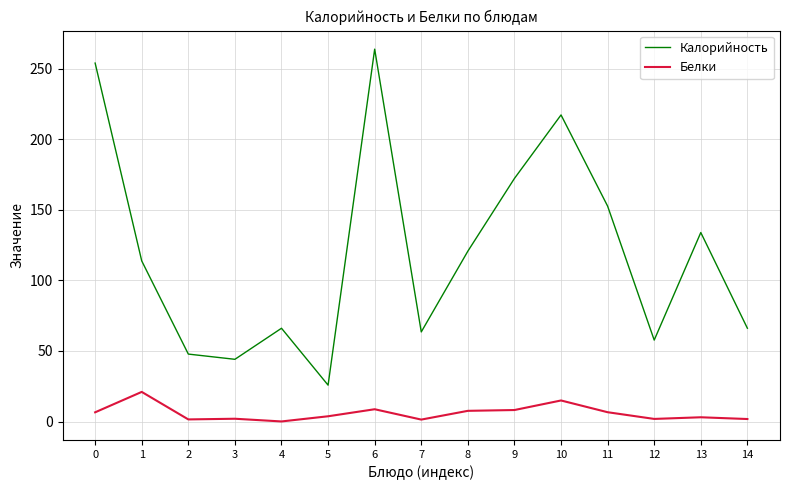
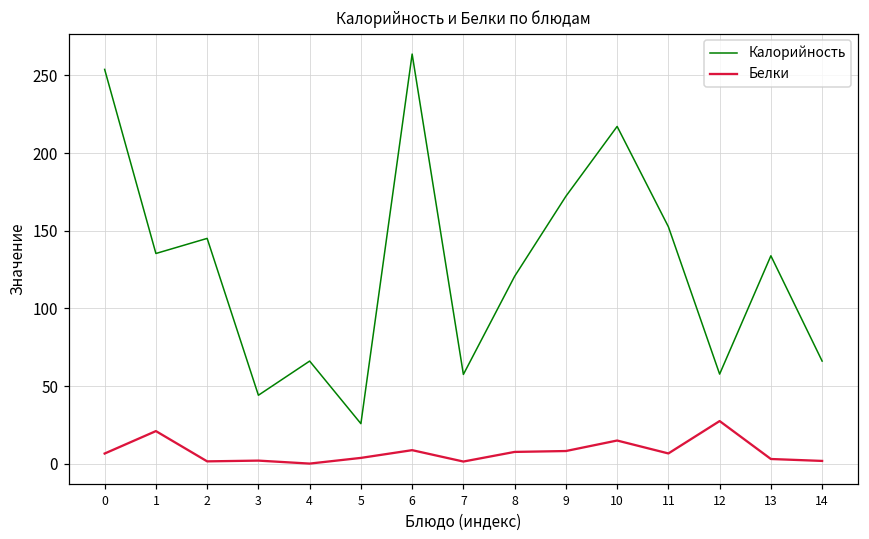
Калорийность, 1: 114 -> 135
Калорийность, 2: 48 -> 145
Калорийность, 7: 64 -> 58
Белки, 12: 2 -> 27
